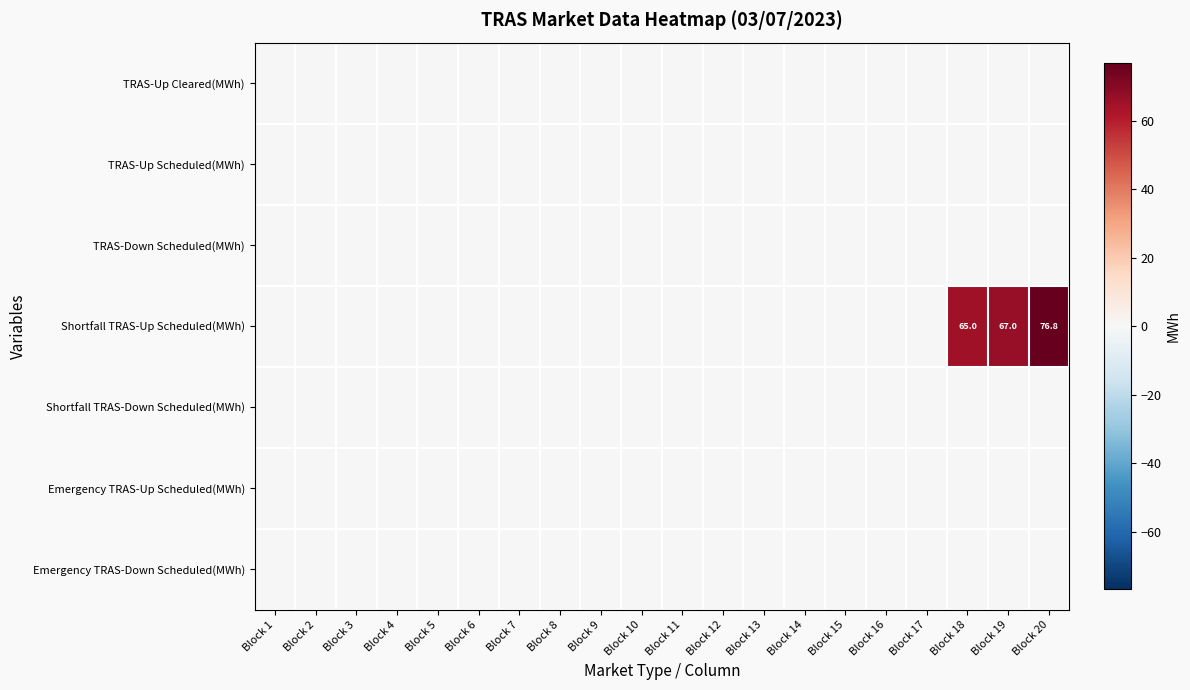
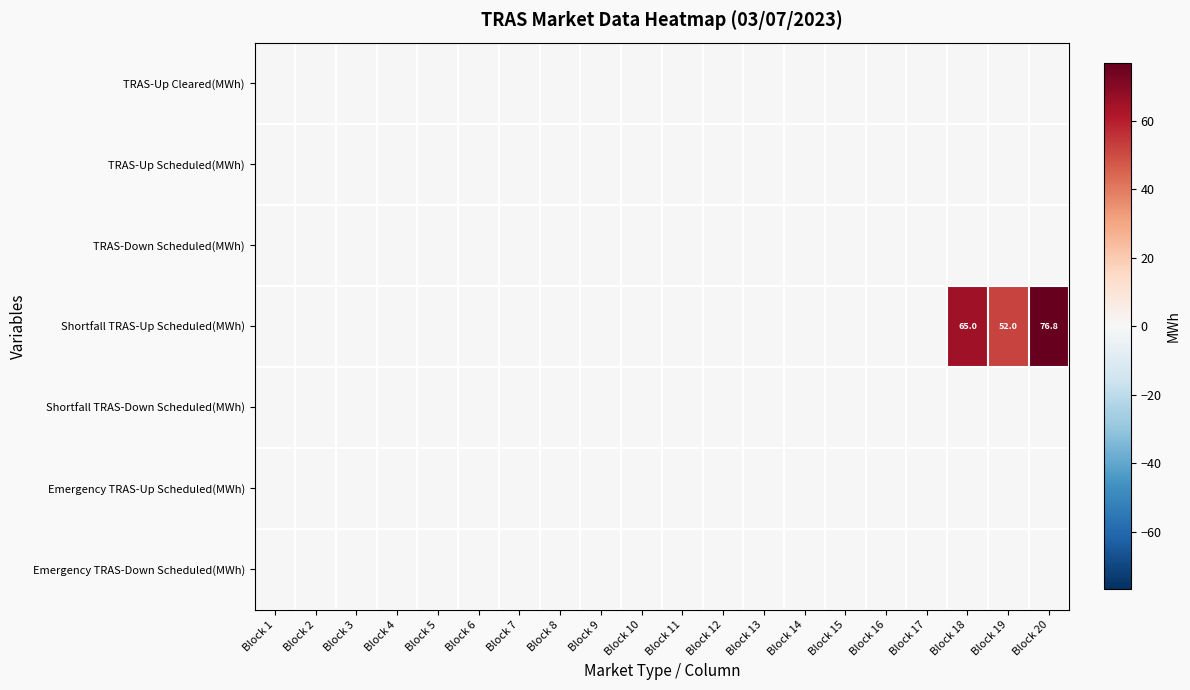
Shortfall TRAS-Up Scheduled(MWh), Block 19: 67.0 -> 52.0
